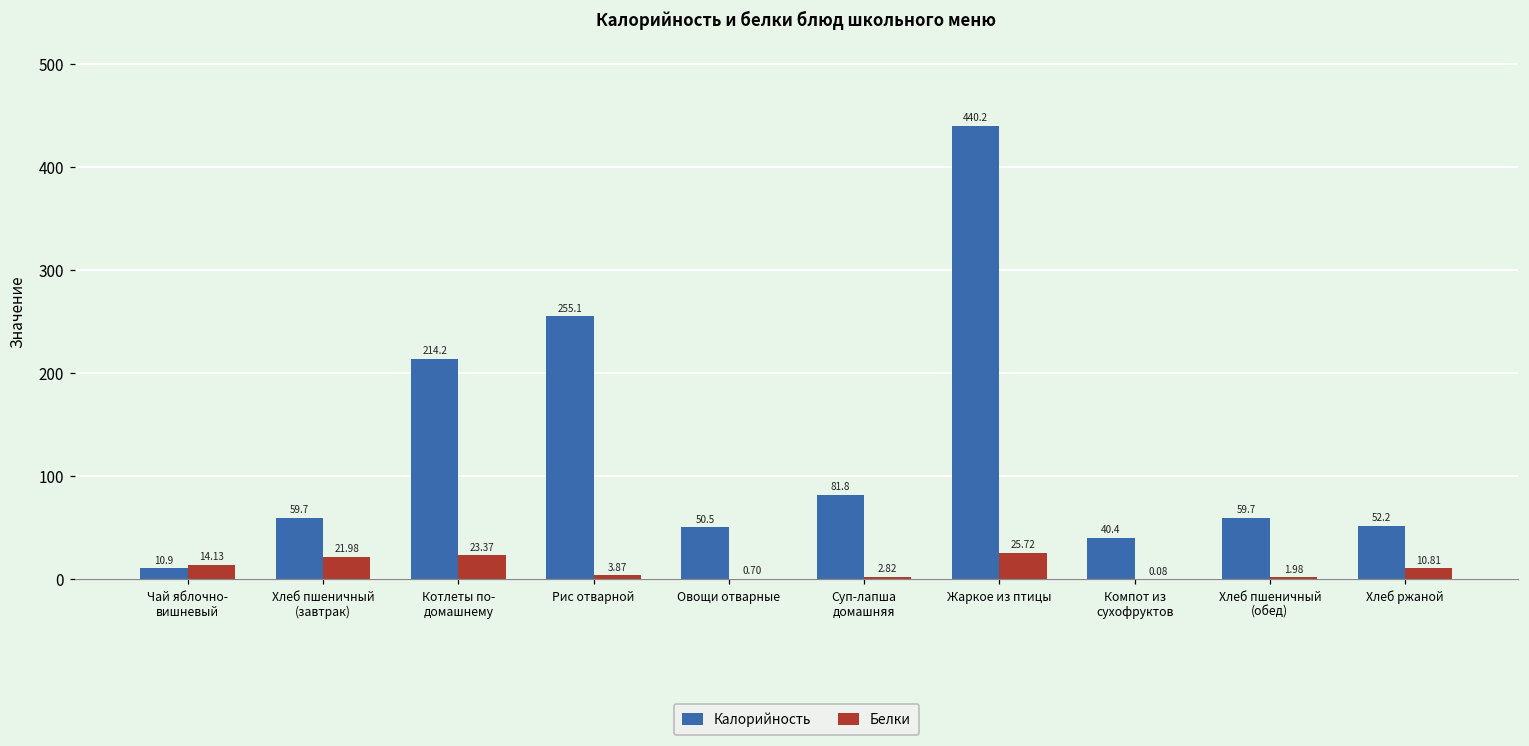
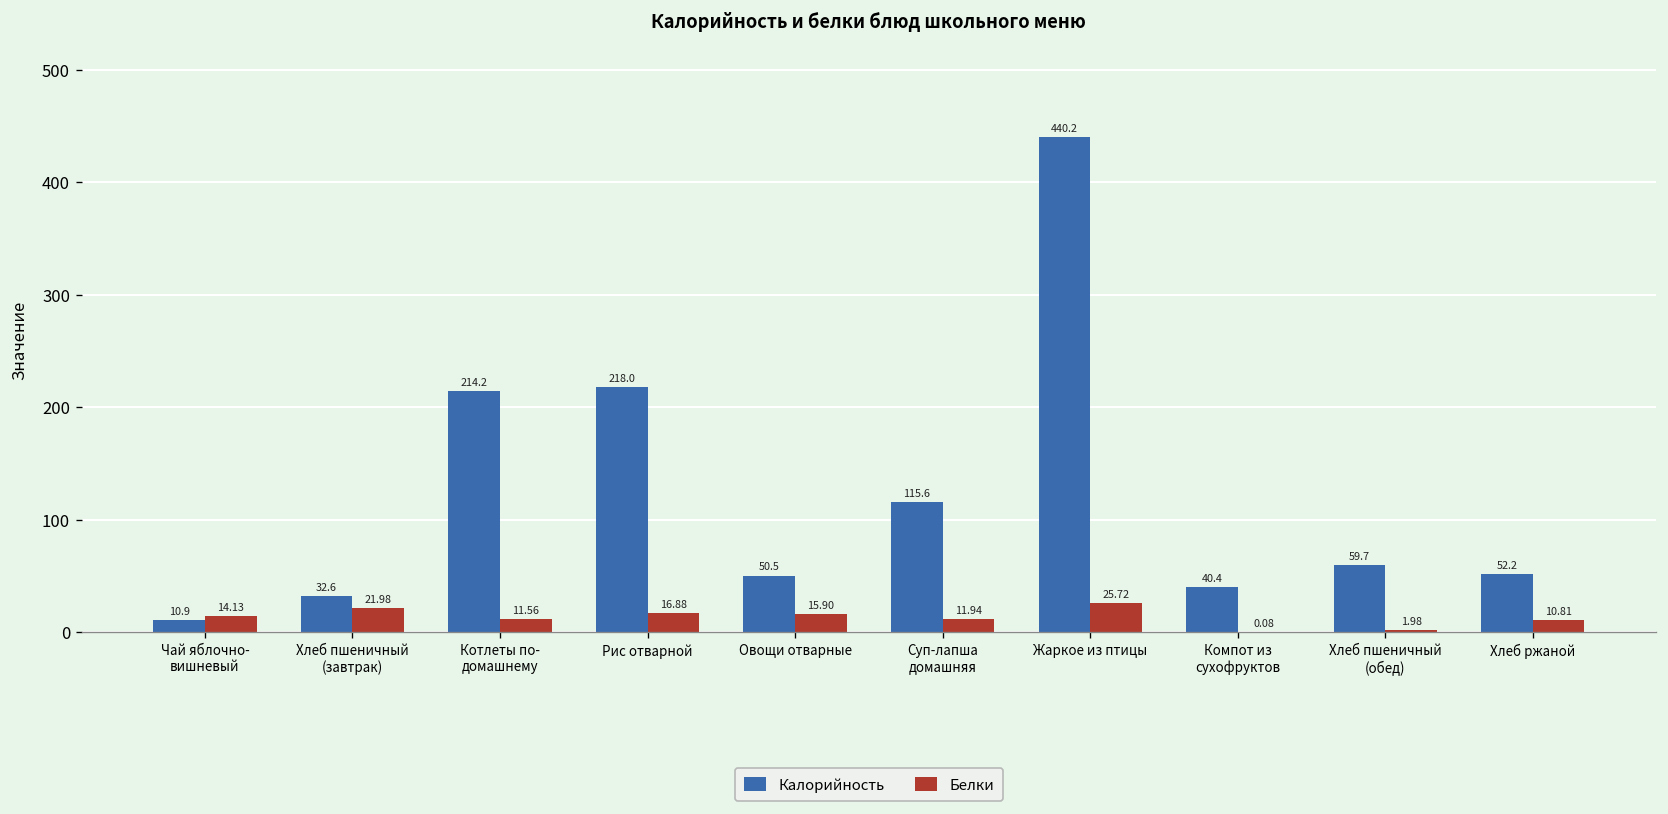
Калорийность, Хлеб пшеничный (завтрак): 59.7 -> 32.6
Белки, Котлеты по- домашнему: 23.37 -> 11.56
Калорийность, Рис отварной: 255.1 -> 218.0
Белки, Рис отварной: 3.87 -> 16.88
Белки, Овощи отварные: 0.70 -> 15.90
Калорийность, Суп-лапша домашняя: 81.8 -> 115.6
Белки, Суп-лапша домашняя: 2.82 -> 11.94
